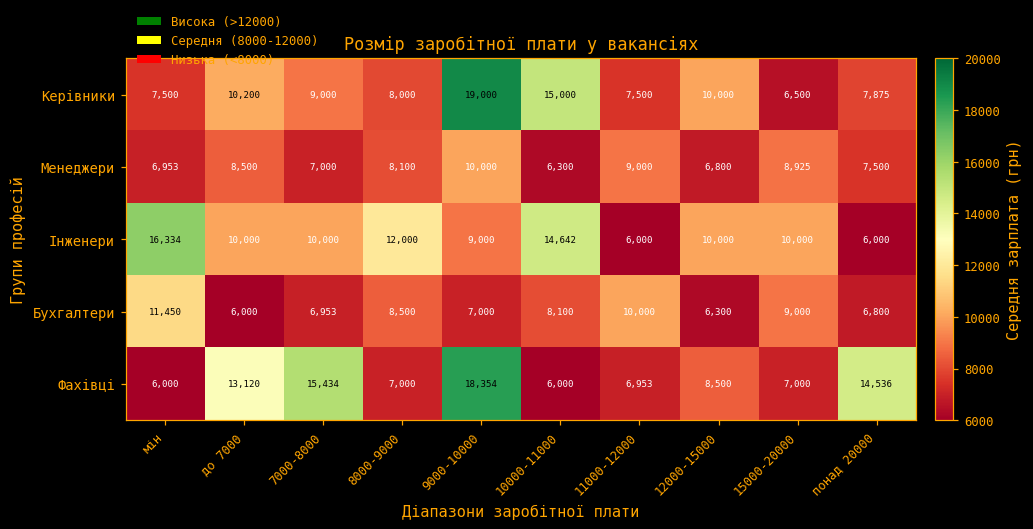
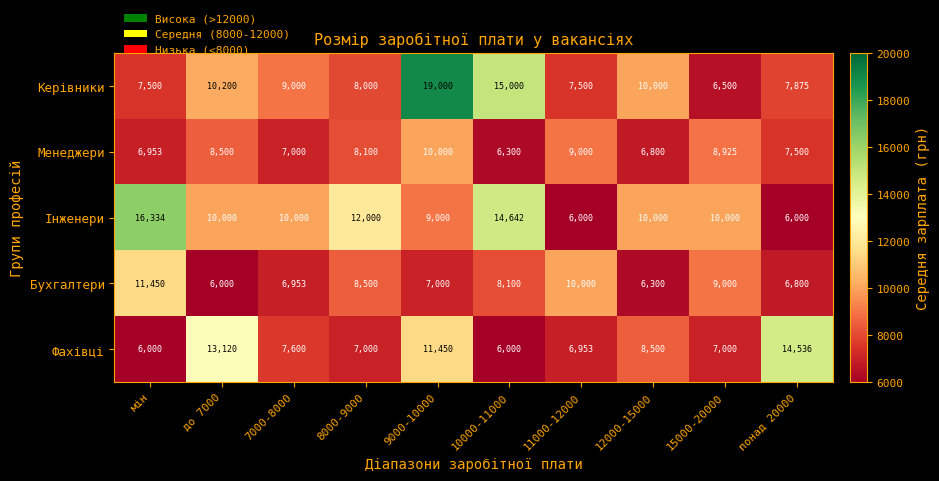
Фахівці, 7000-8000: 15,434 -> 7,600
Фахівці, 9000-10000: 18,354 -> 11,450
